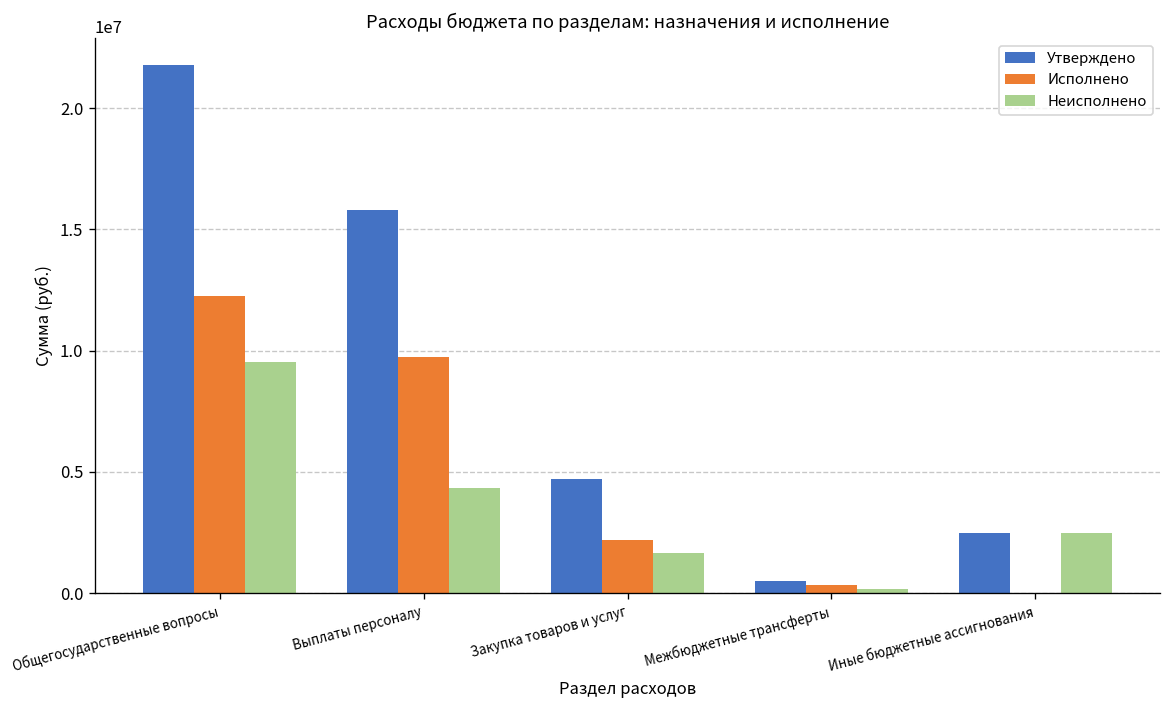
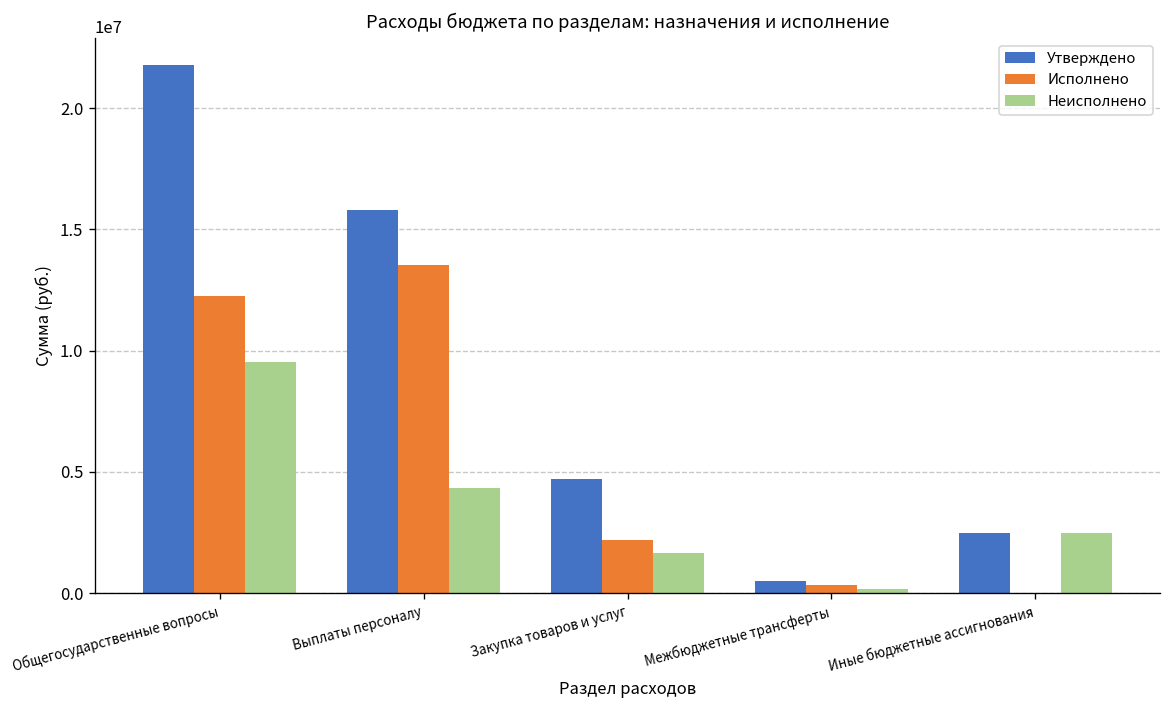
Исполнено, Выплаты персоналу: 9700000 -> 13500000
